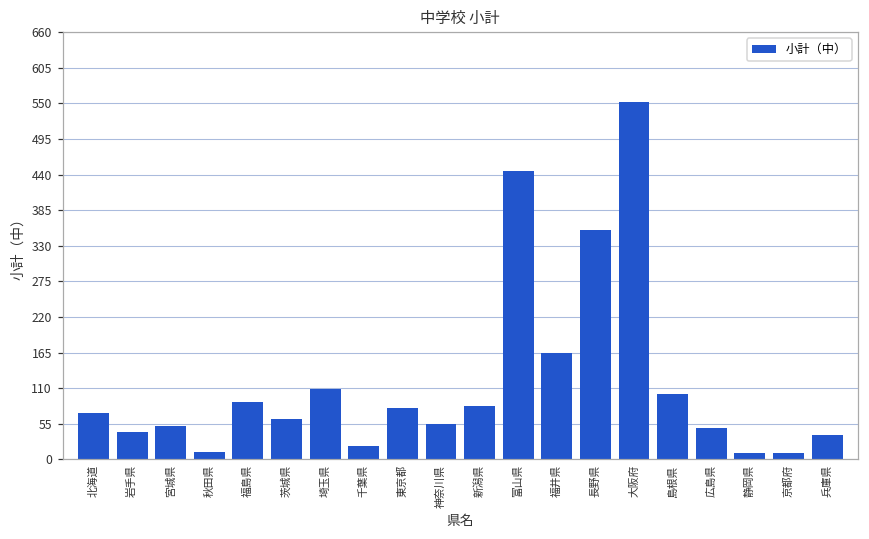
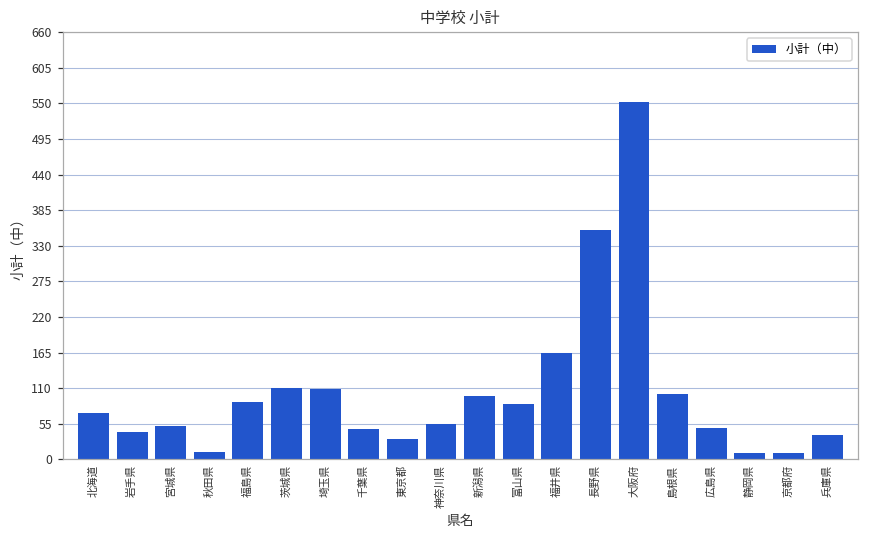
茨城県: 60 -> 110
千葉県: 20 -> 50
東京都: 80 -> 30
新潟県: 80 -> 100
富山県: 450 -> 90
